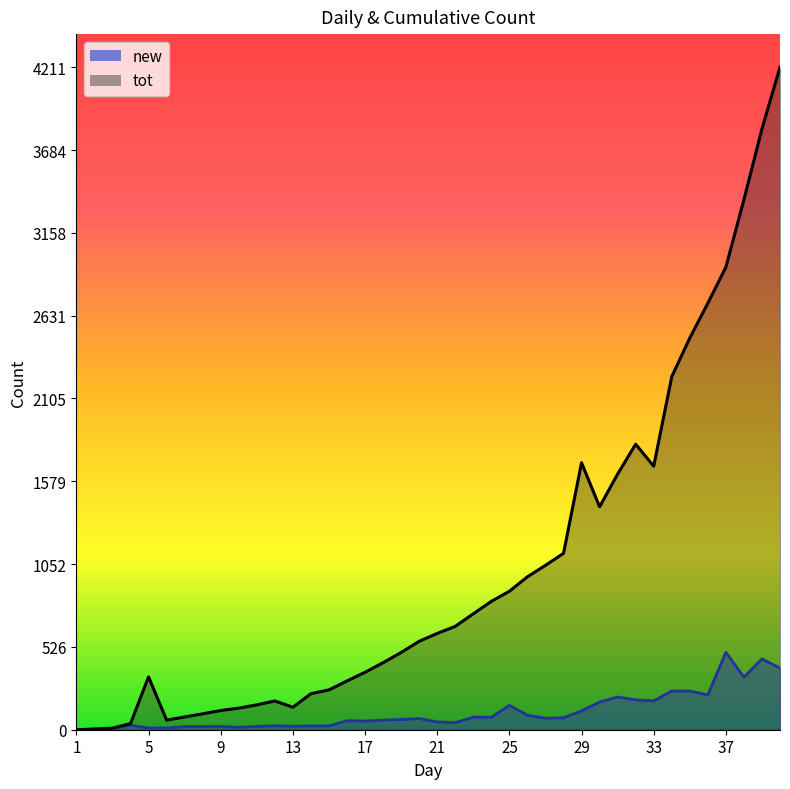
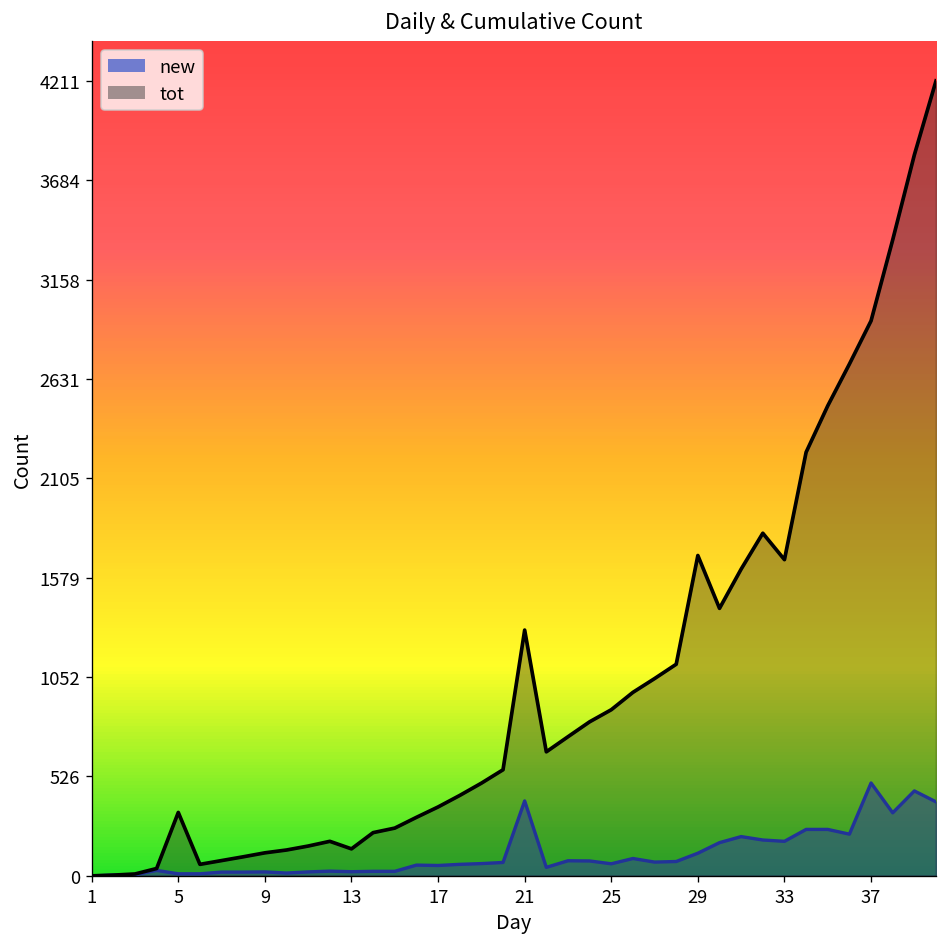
new, 21: 50 -> 400
tot, 21: 610 -> 1300
new, 25: 160 -> 60
